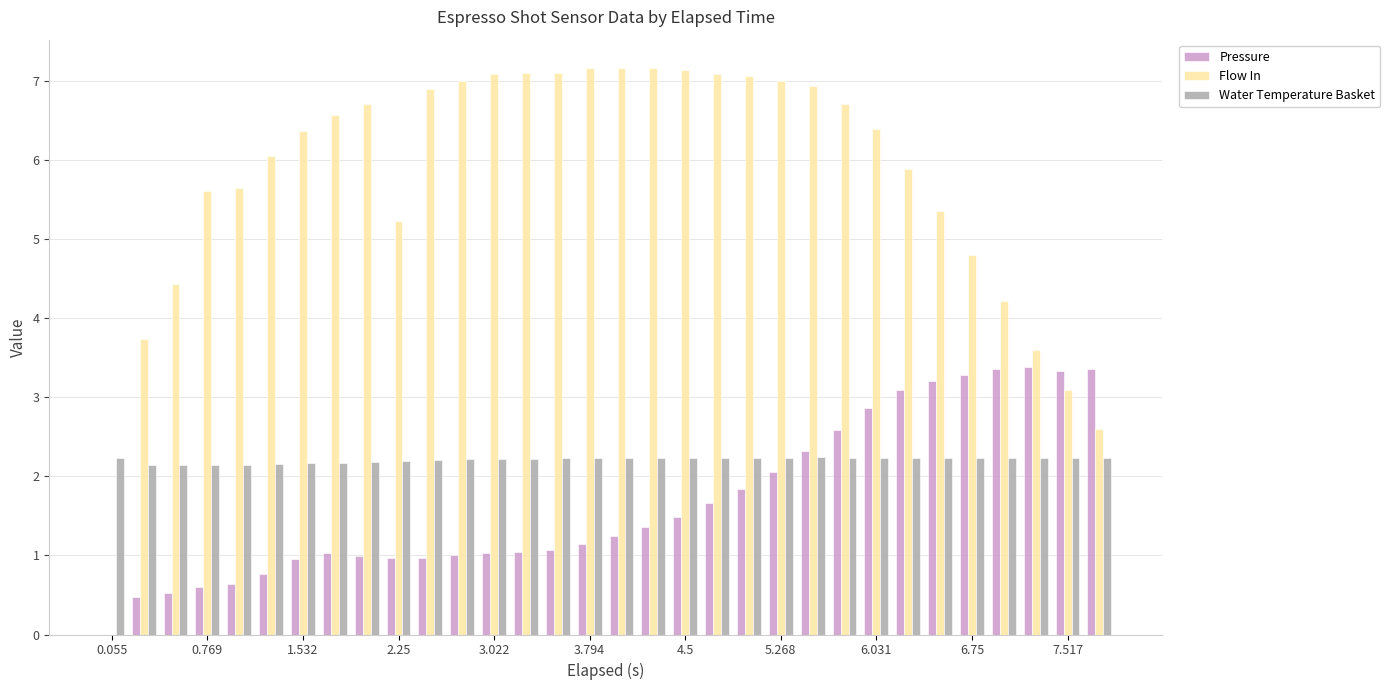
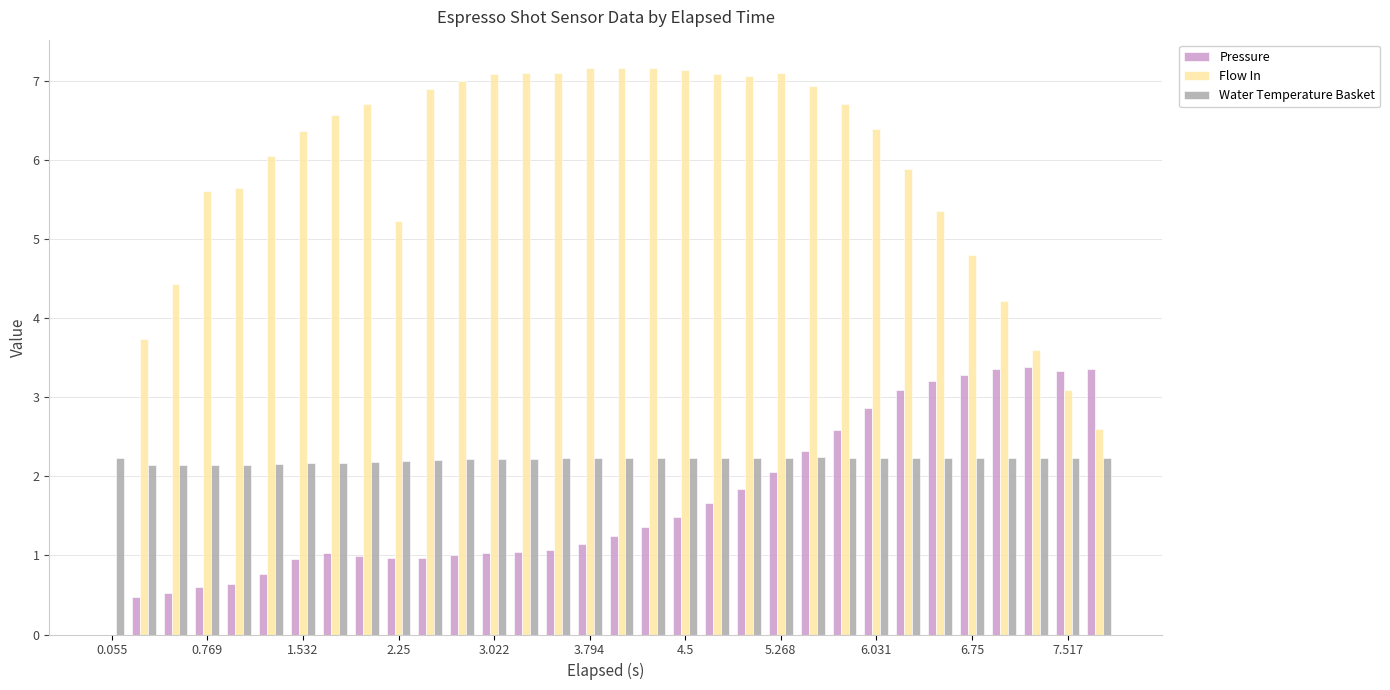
Flow In, 5.268: 7.0 -> 7.1
